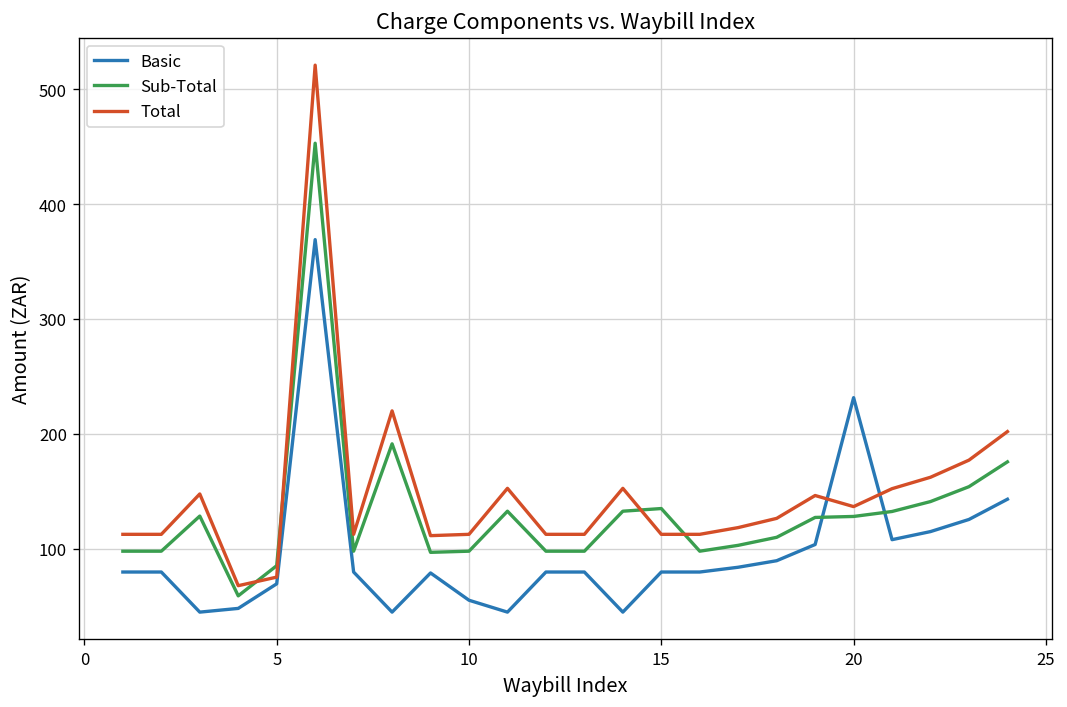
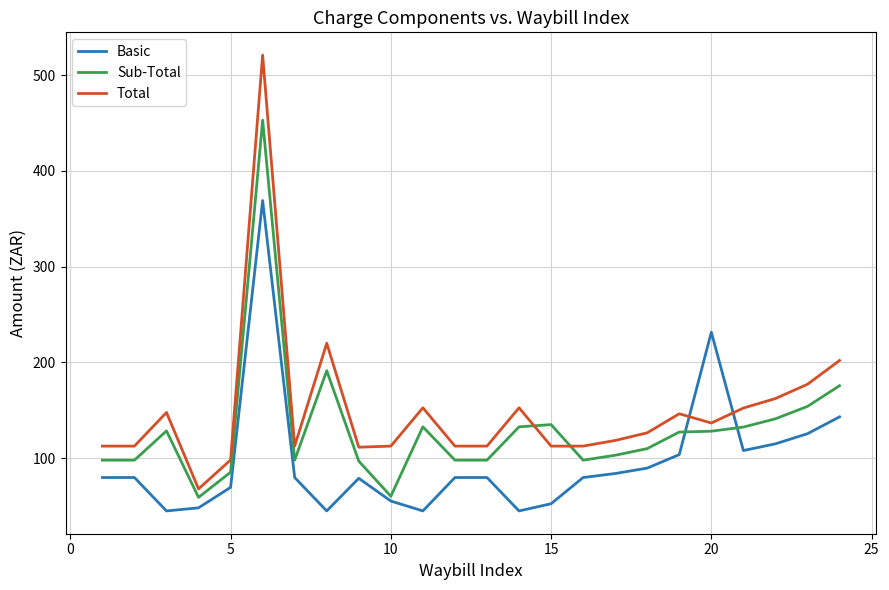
Total, 5: 80 -> 100
Sub-Total, 10: 100 -> 60
Basic, 15: 80 -> 50
